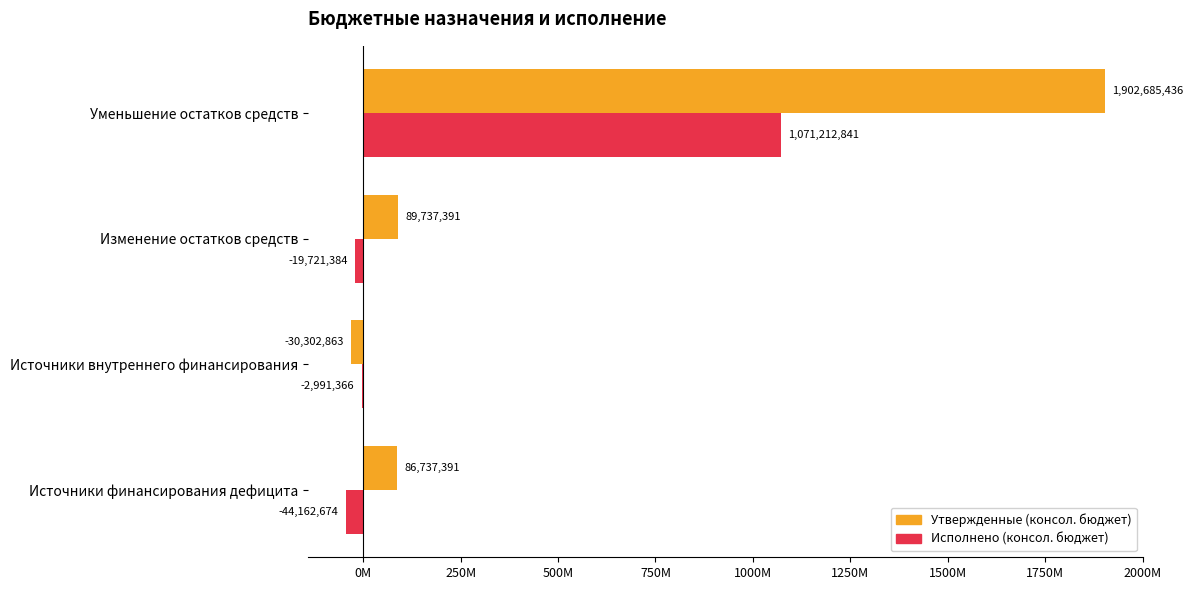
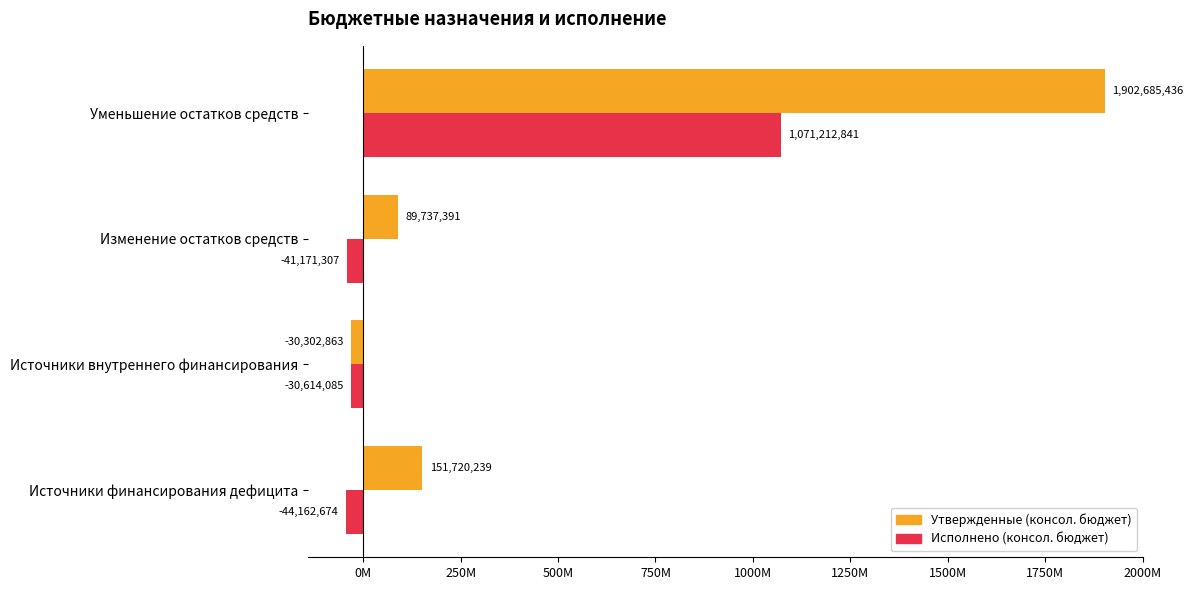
Исполнено (консол. бюджет), Изменение остатков средств: -19,721,384 -> -41,171,307
Исполнено (консол. бюджет), Источники внутреннего финансирования: -2,991,366 -> -30,614,085
Утвержденные (консол. бюджет), Источники финансирования дефицита: 86,737,391 -> 151,720,239
